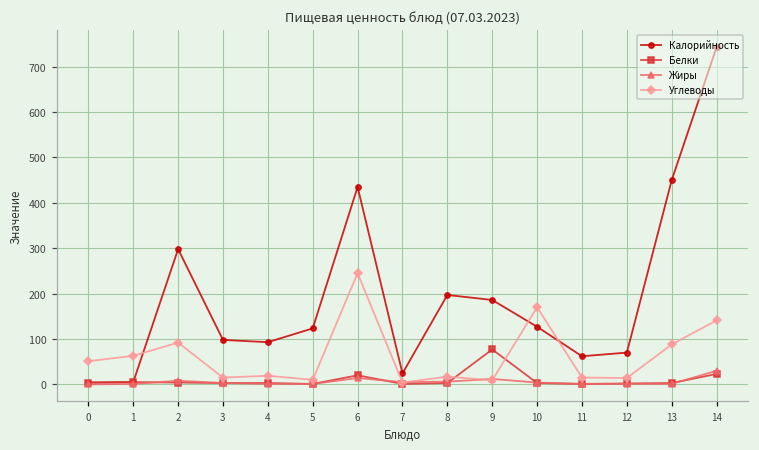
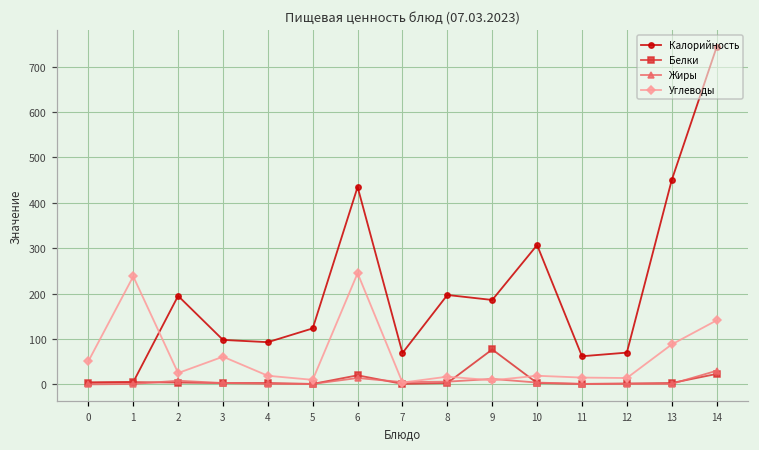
Углеводы, 1: 60 -> 240
Калорийность, 2: 300 -> 200
Углеводы, 2: 90 -> 30
Углеводы, 3: 20 -> 60
Калорийность, 7: 20 -> 70
Калорийность, 10: 130 -> 310
Углеводы, 10: 170 -> 20
